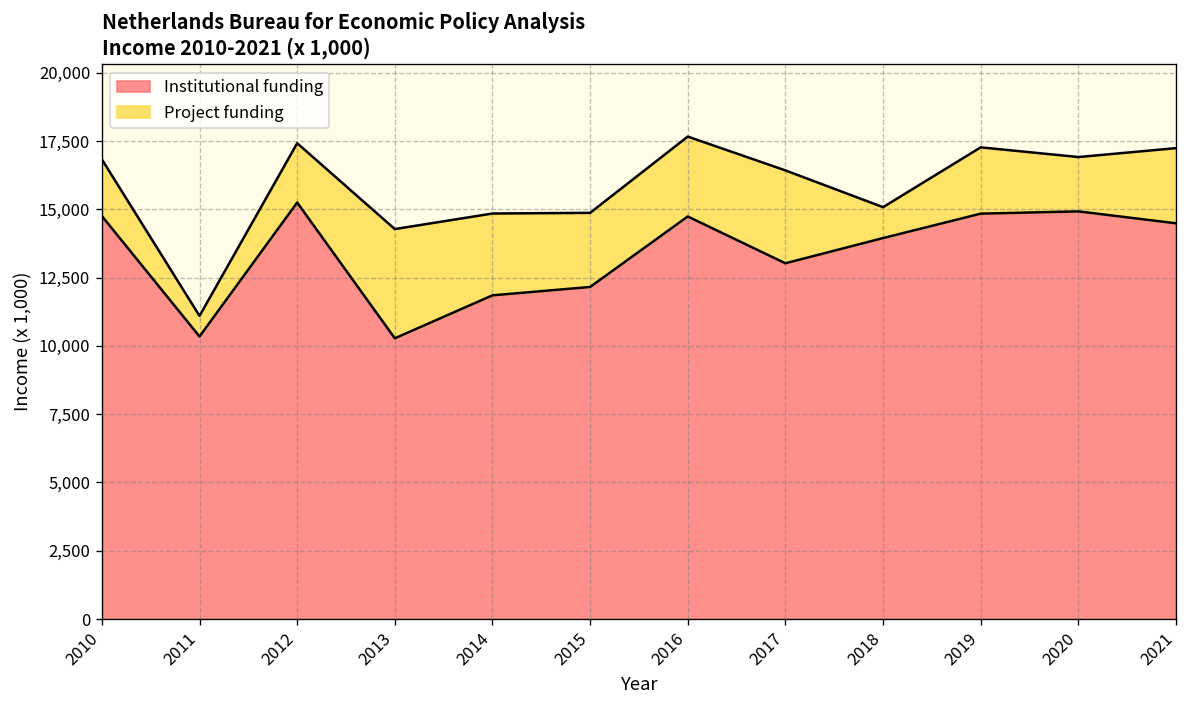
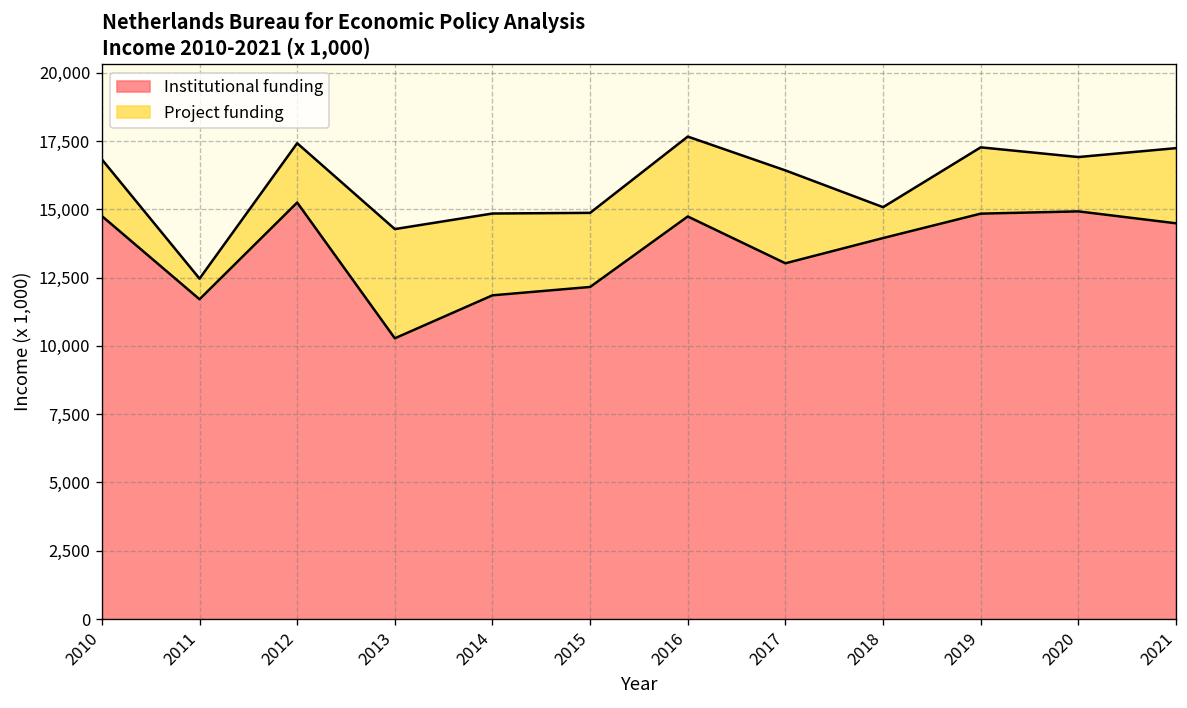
Institutional funding, 2011: 10,300 -> 11,700
